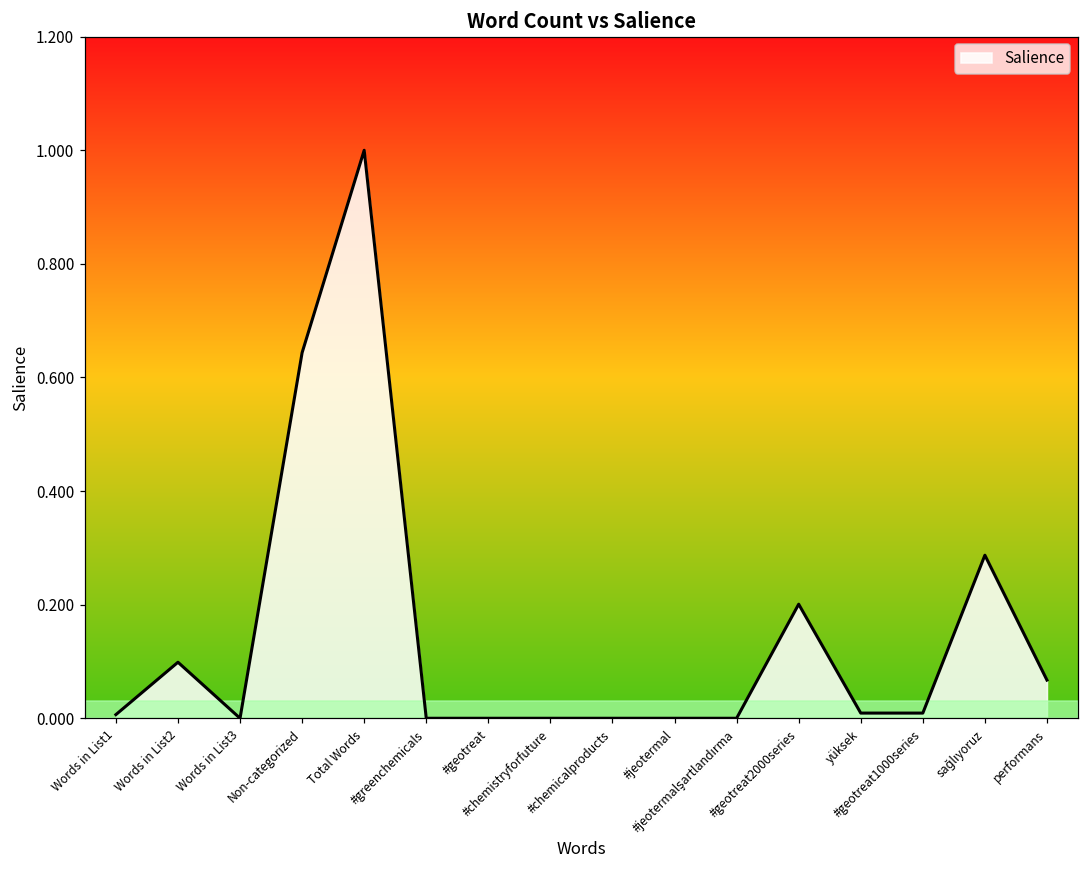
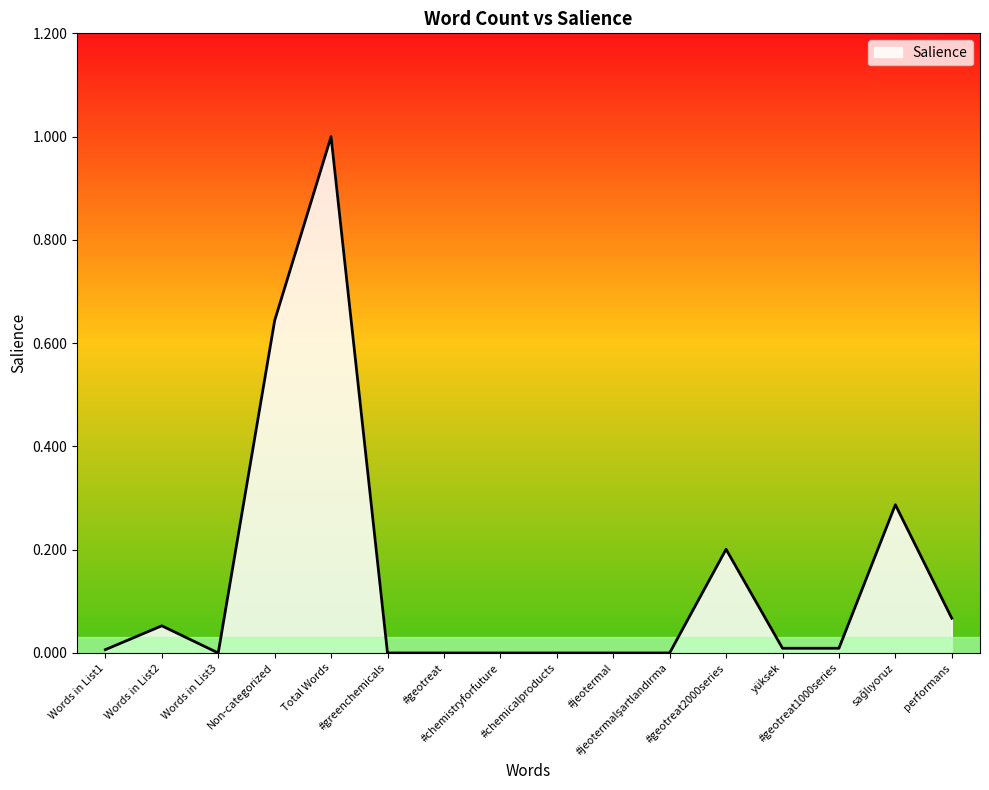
Words in List2: 0.10 -> 0.05
